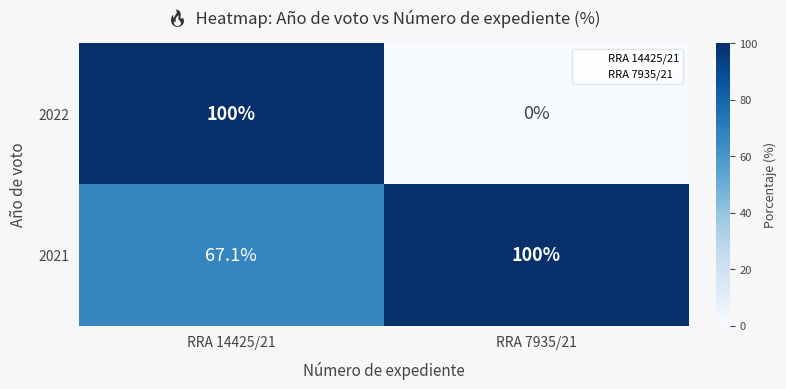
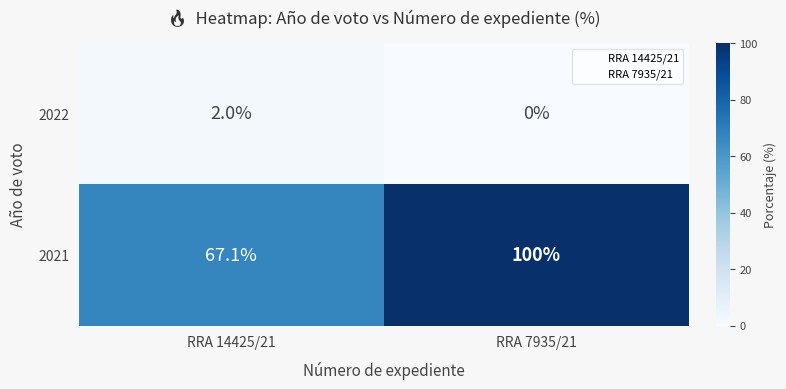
2022, RRA 14425/21: 100% -> 2.0%
